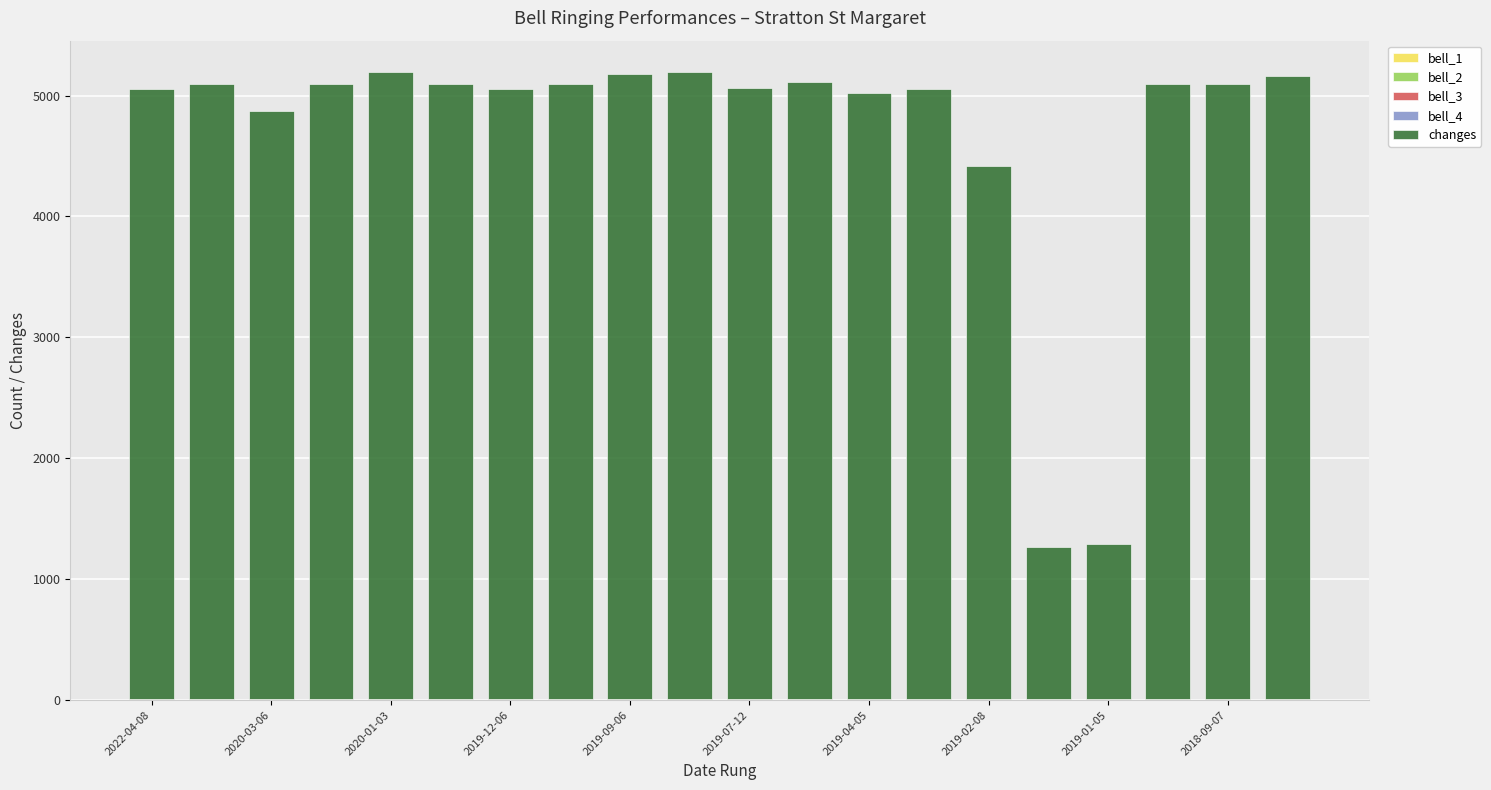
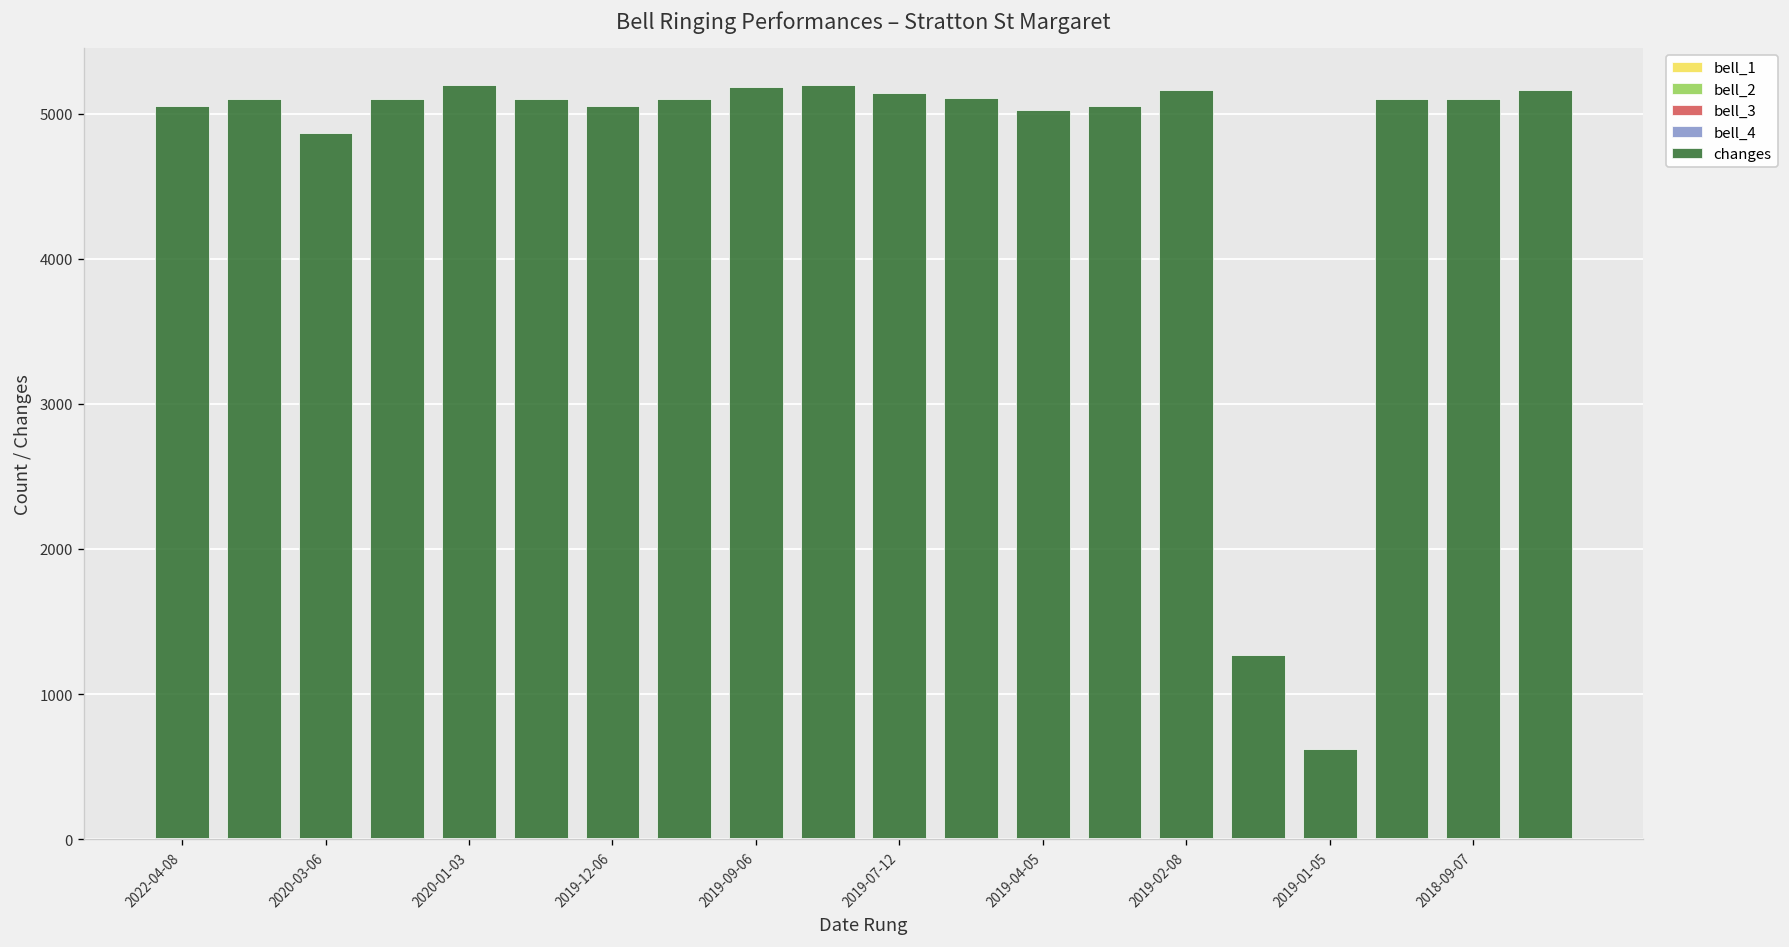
changes, 2019-07-12: 5060 -> 5130
changes, 2019-02-08: 4410 -> 5150
changes, 2019-01-05: 1280 -> 610
